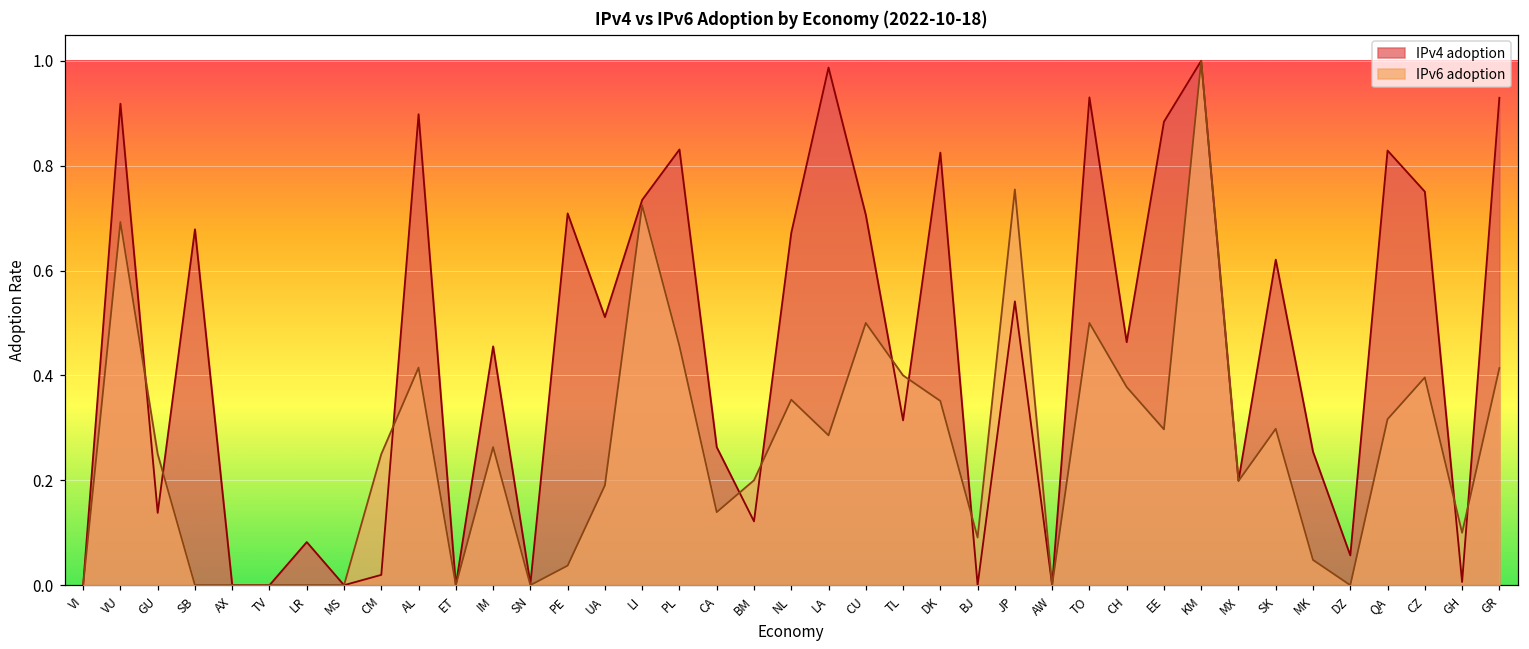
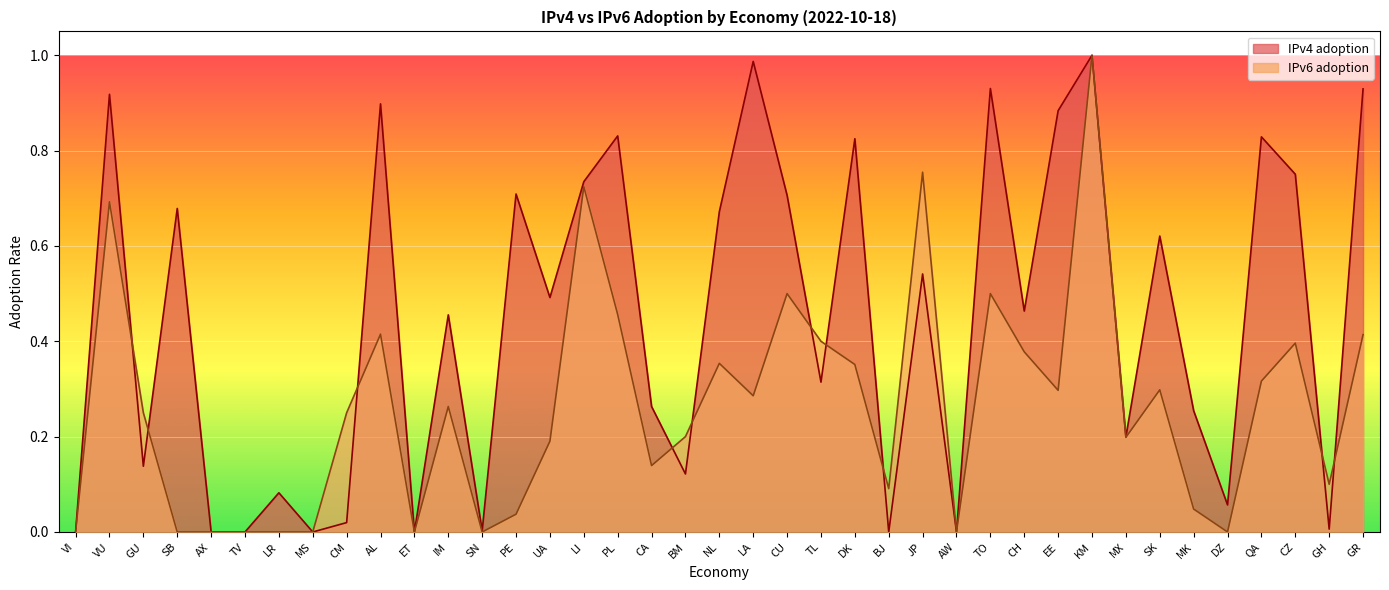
IPv4 adoption, UA: 0.51 -> 0.49
